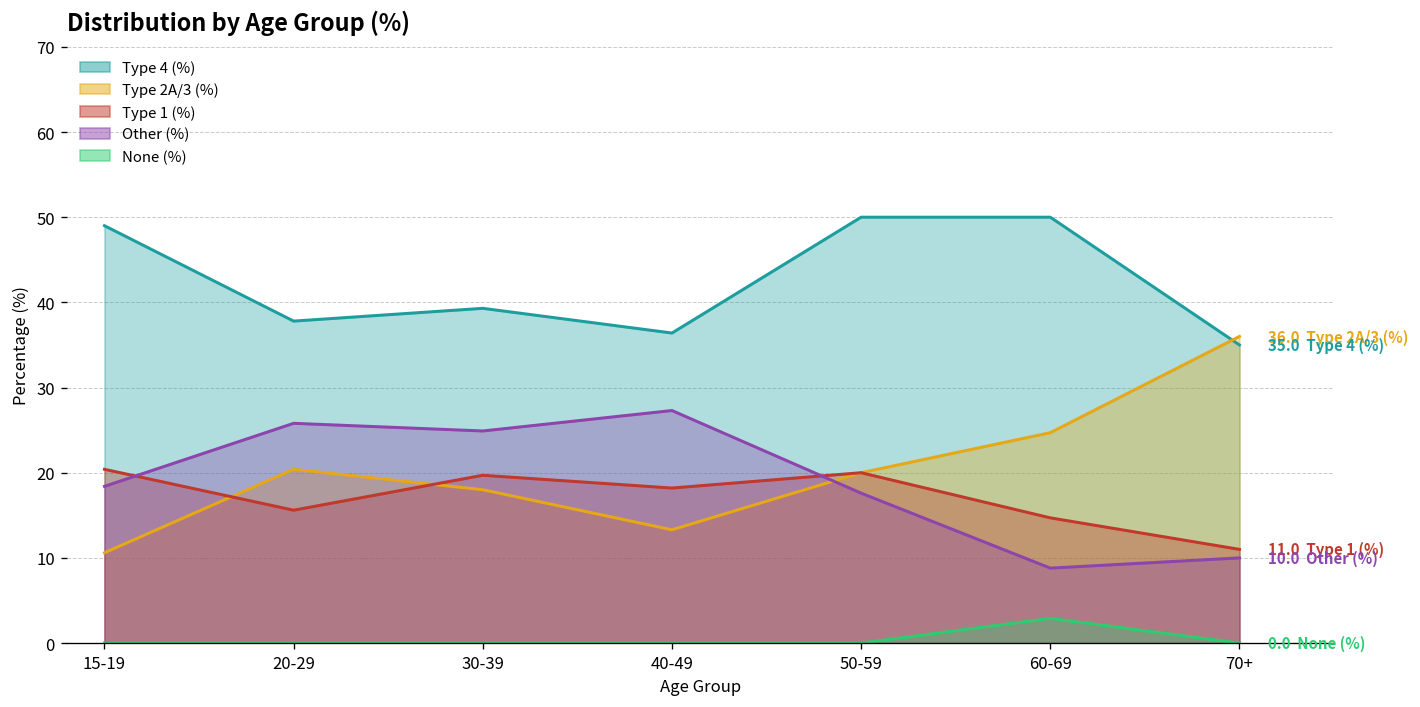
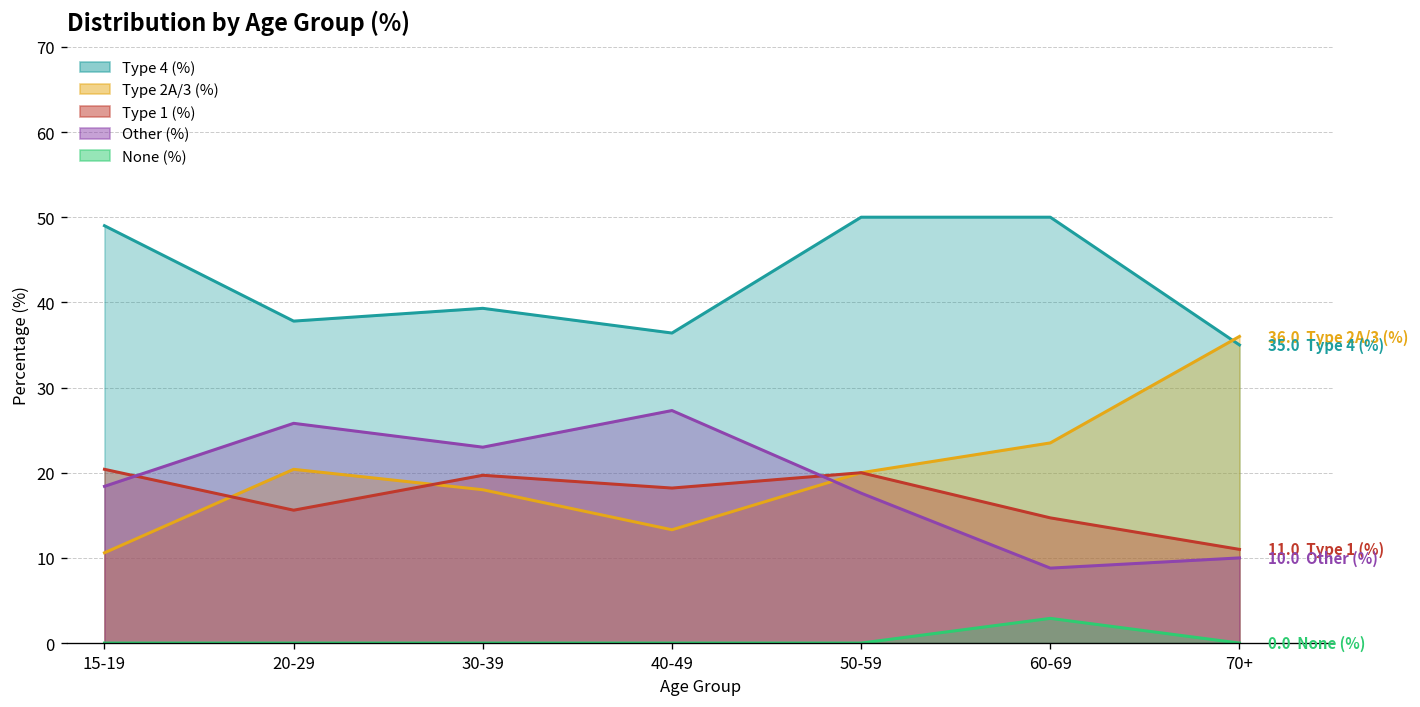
Other (%), 30-39: 25 -> 23
Type 2A/3 (%), 60-69: 25 -> 24
